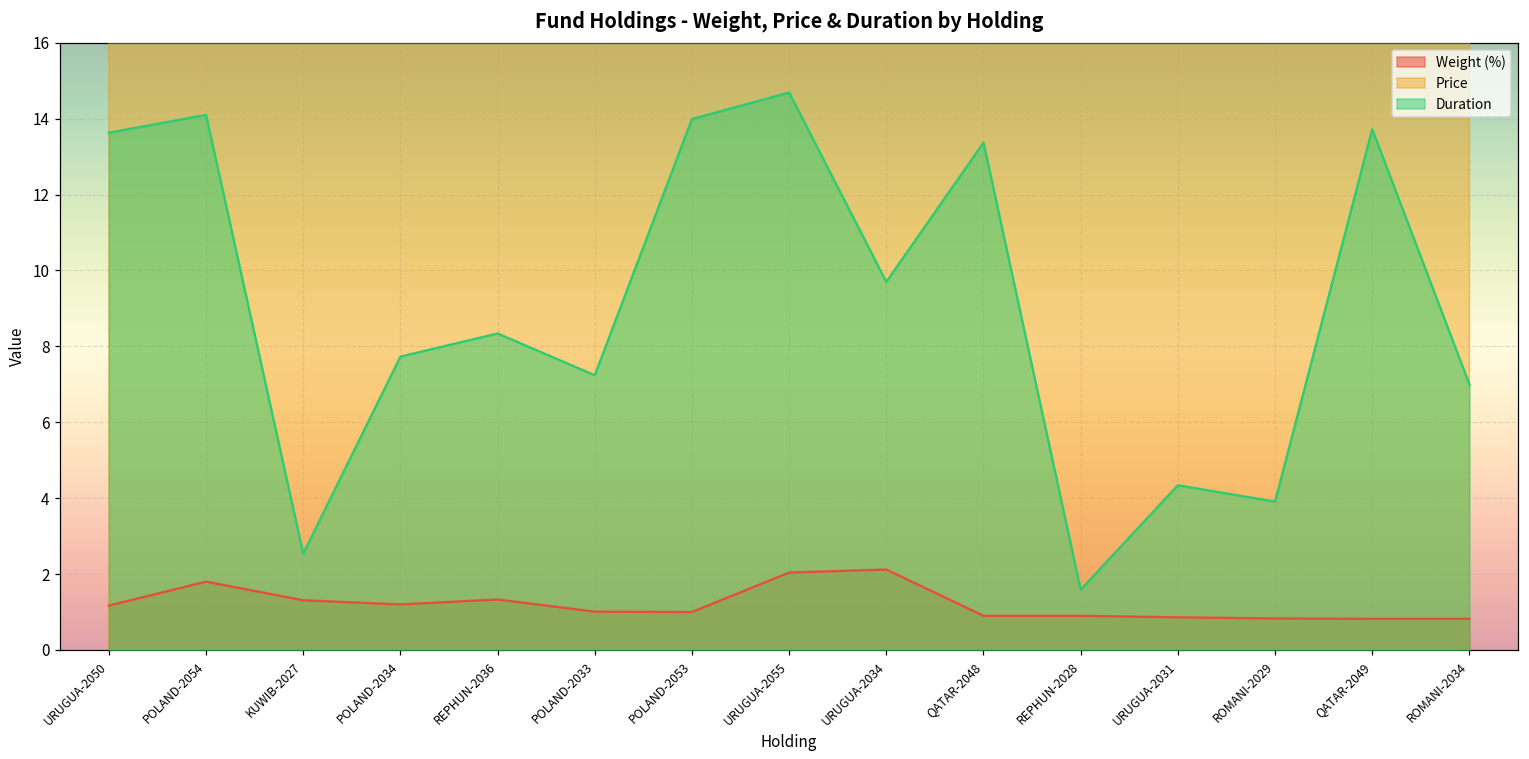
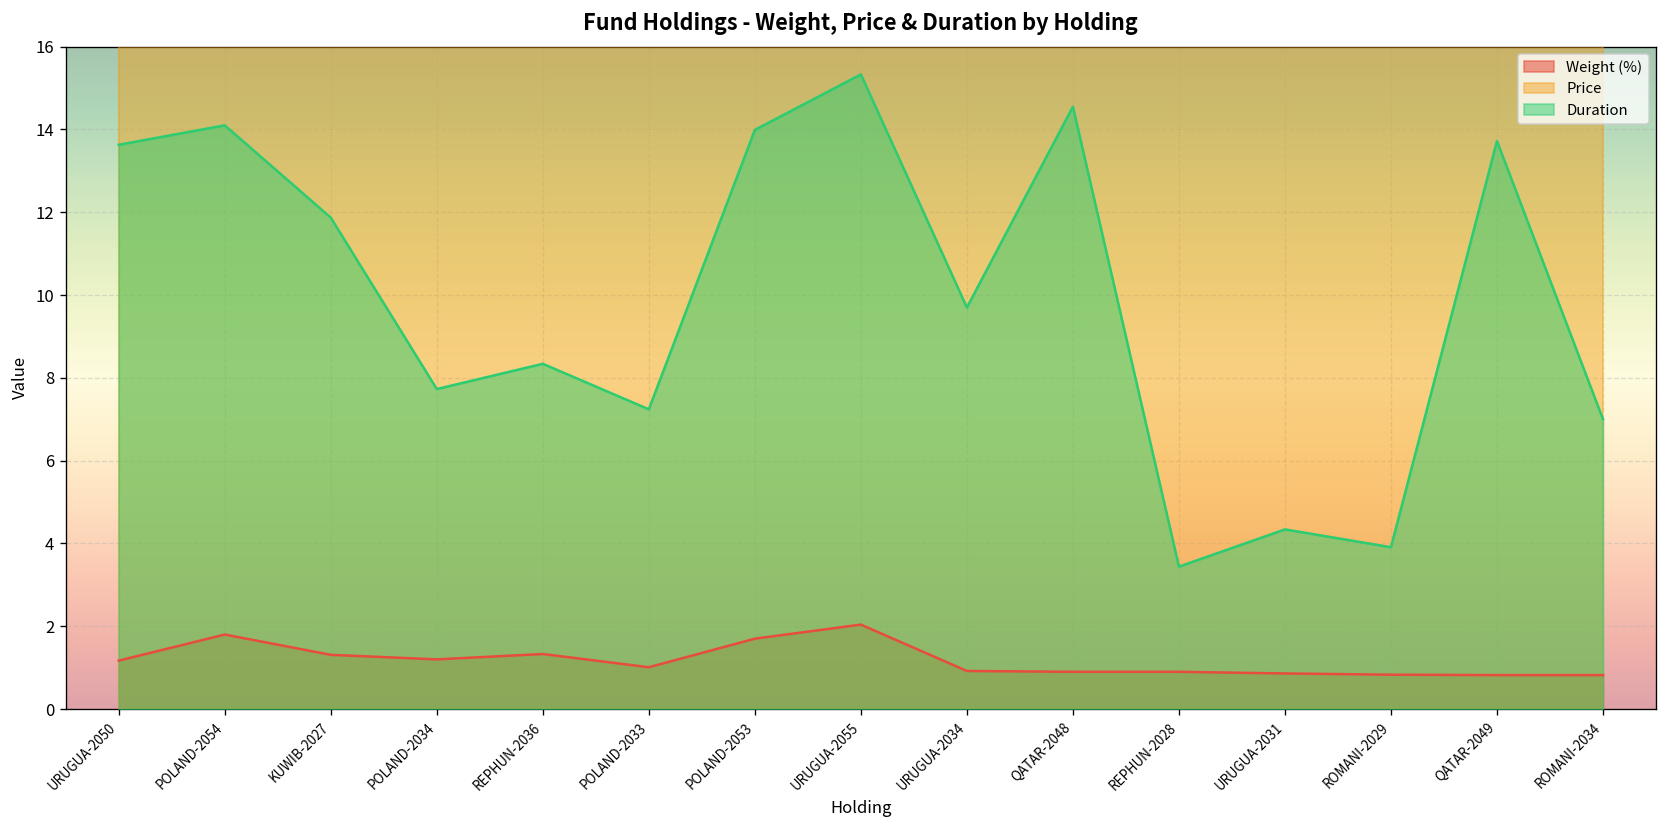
Duration, KUWIB-2027: 2.5 -> 11.9
Weight (%), POLAND-2053: 1.0 -> 1.7
Duration, URUGUA-2055: 14.7 -> 15.3
Weight (%), URUGUA-2034: 2.1 -> 0.9
Duration, QATAR-2048: 13.4 -> 14.6
Duration, REPHUN-2028: 1.6 -> 3.4
